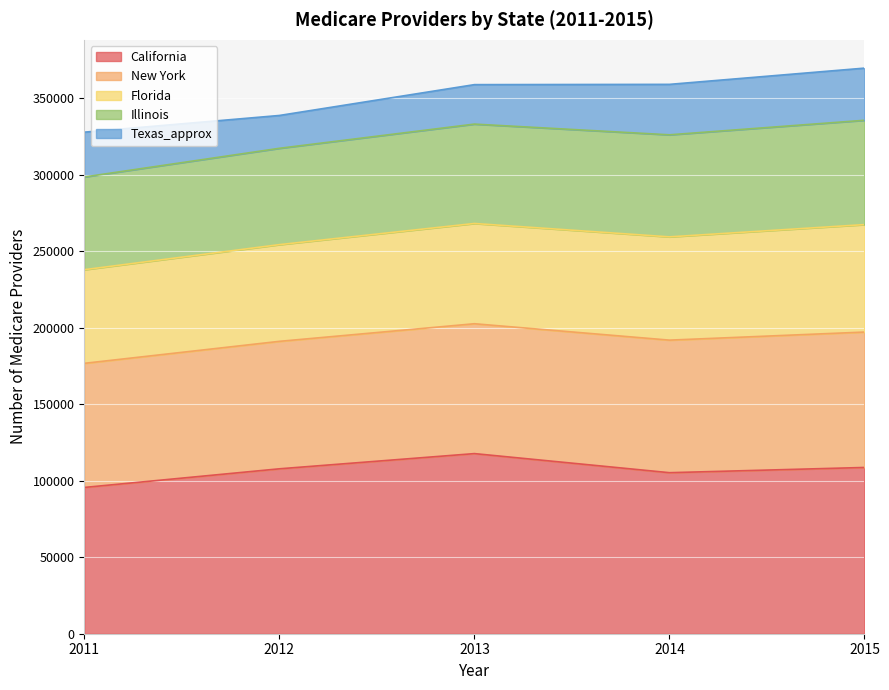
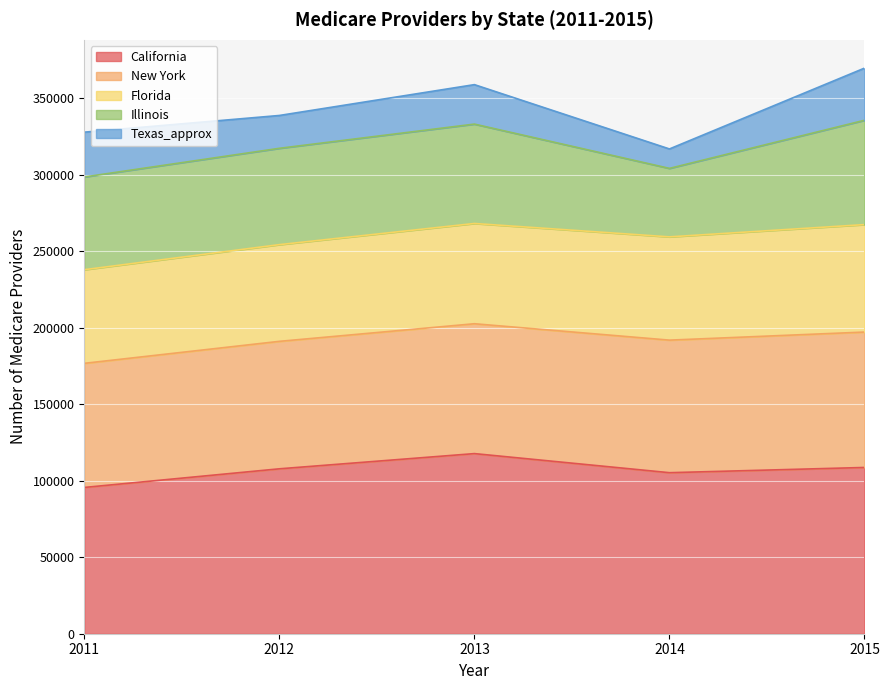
Illinois, 2014: 67000 -> 45000
Texas_approx, 2014: 33000 -> 13000
